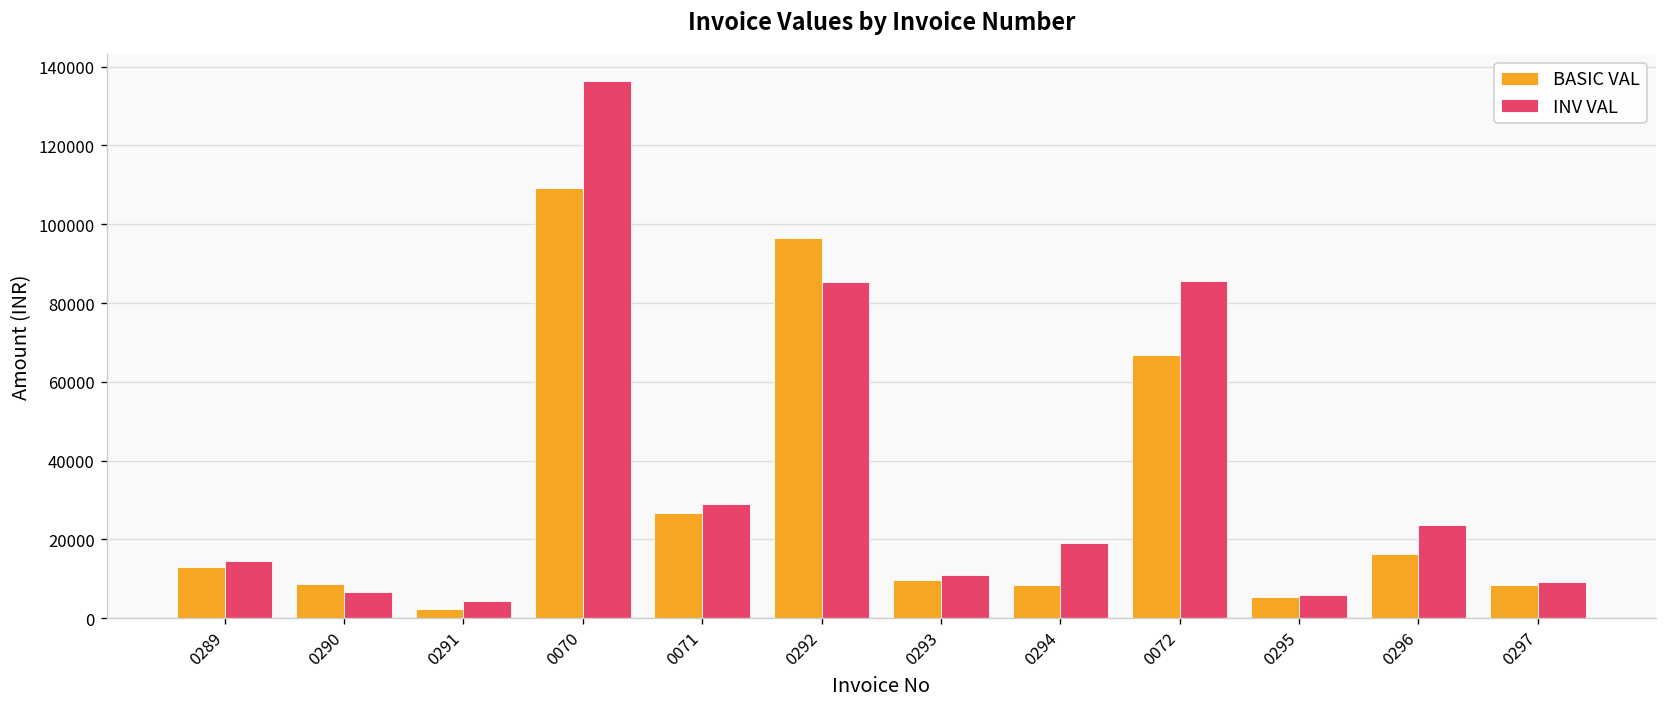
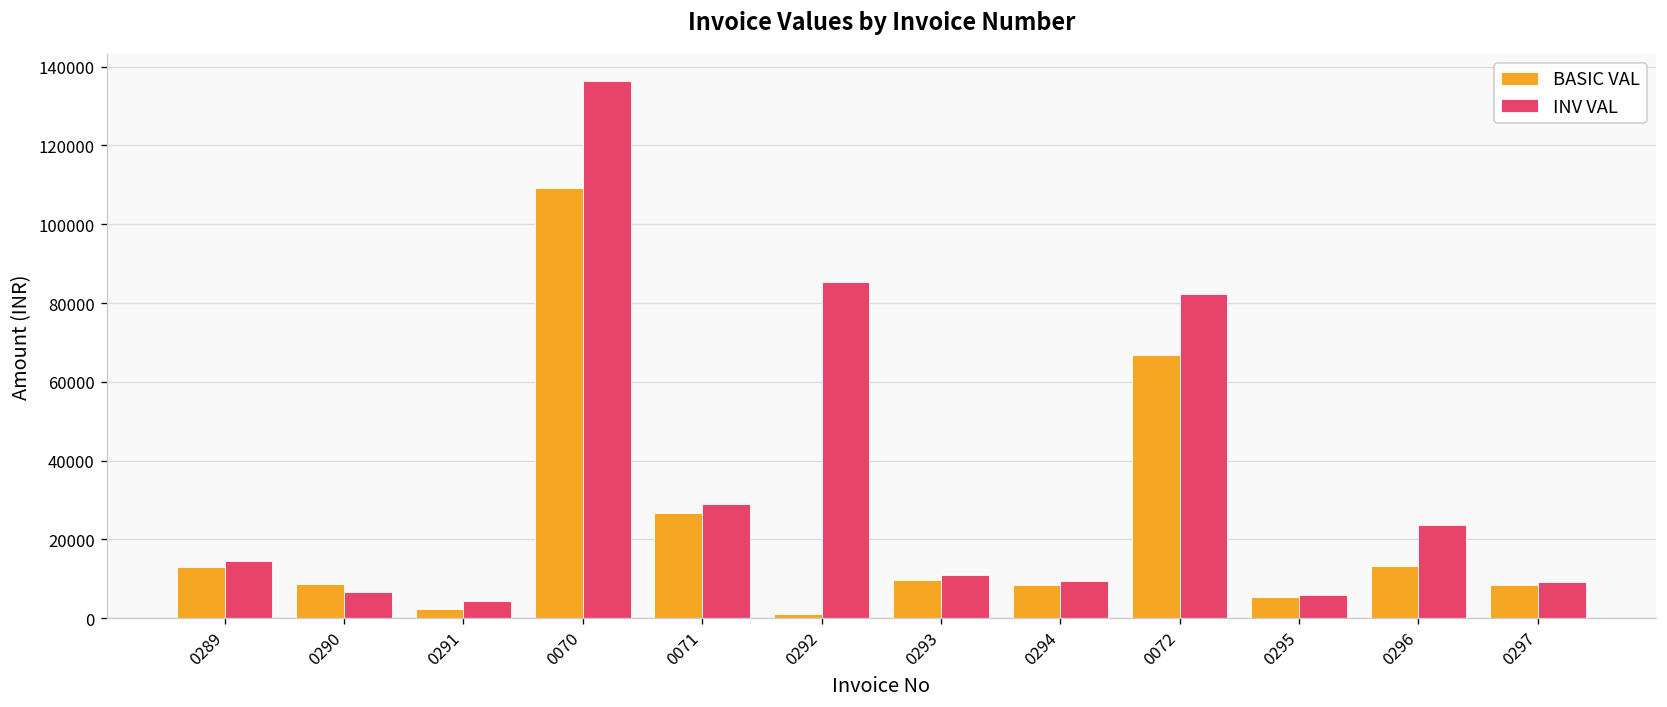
BASIC VAL, 0292: 97000 -> 1000
INV VAL, 0294: 19000 -> 9000
INV VAL, 0072: 86000 -> 82000
BASIC VAL, 0296: 16000 -> 13000
